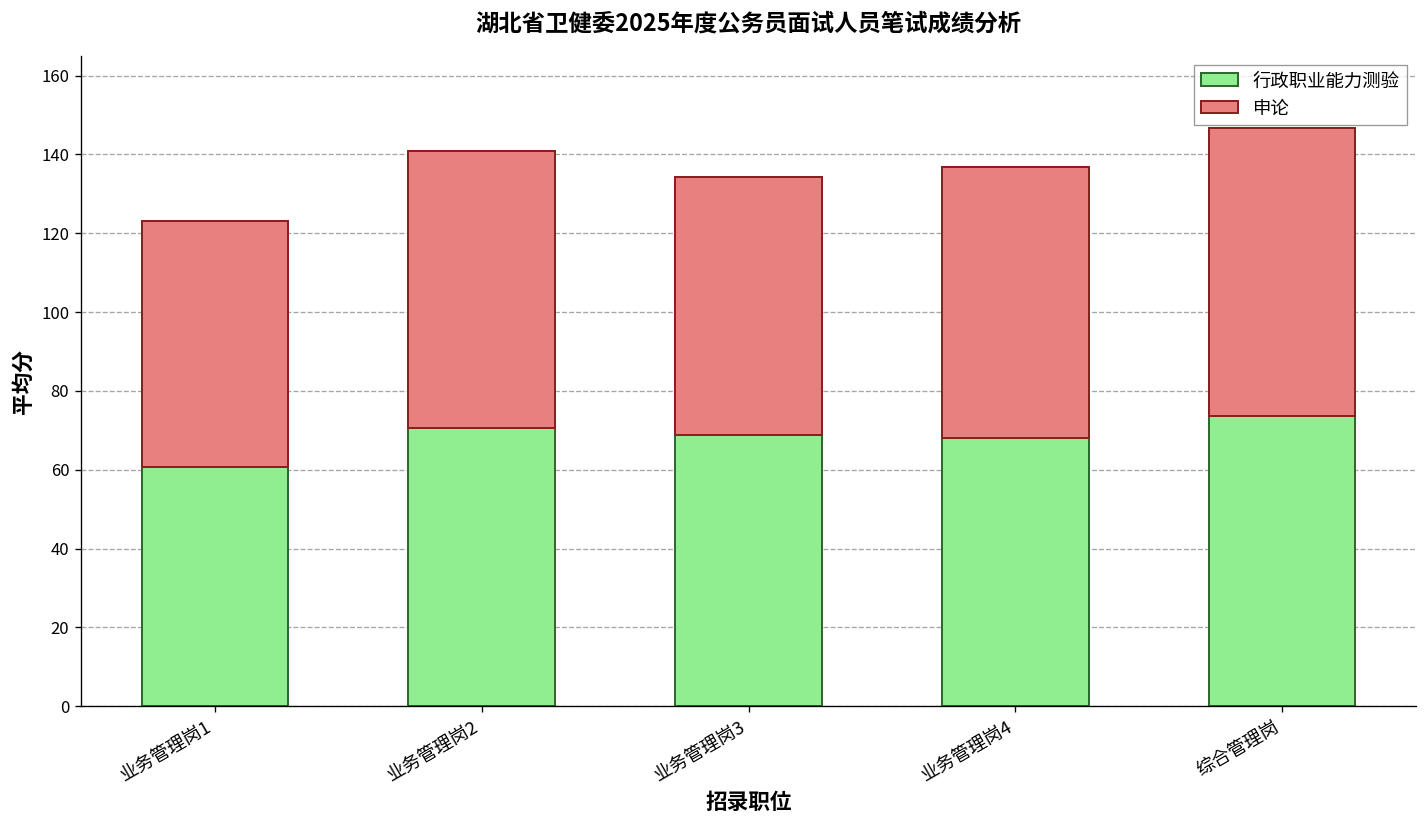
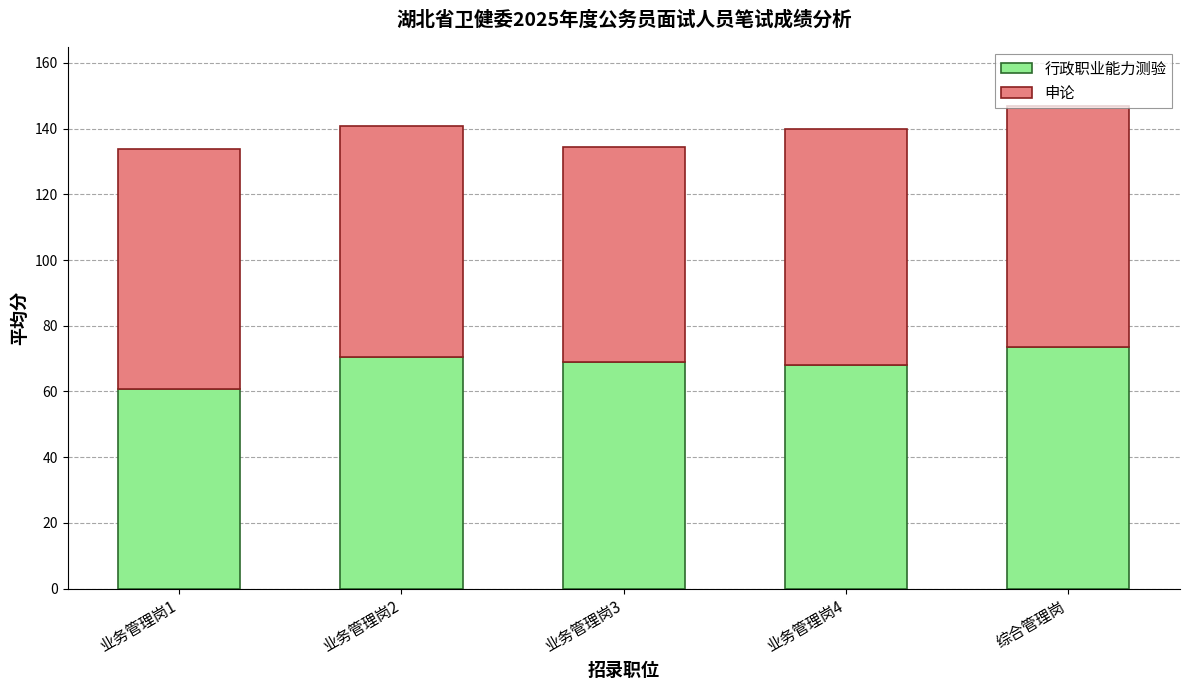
申论, 业务管理岗1: 62 -> 73
申论, 业务管理岗4: 69 -> 72
